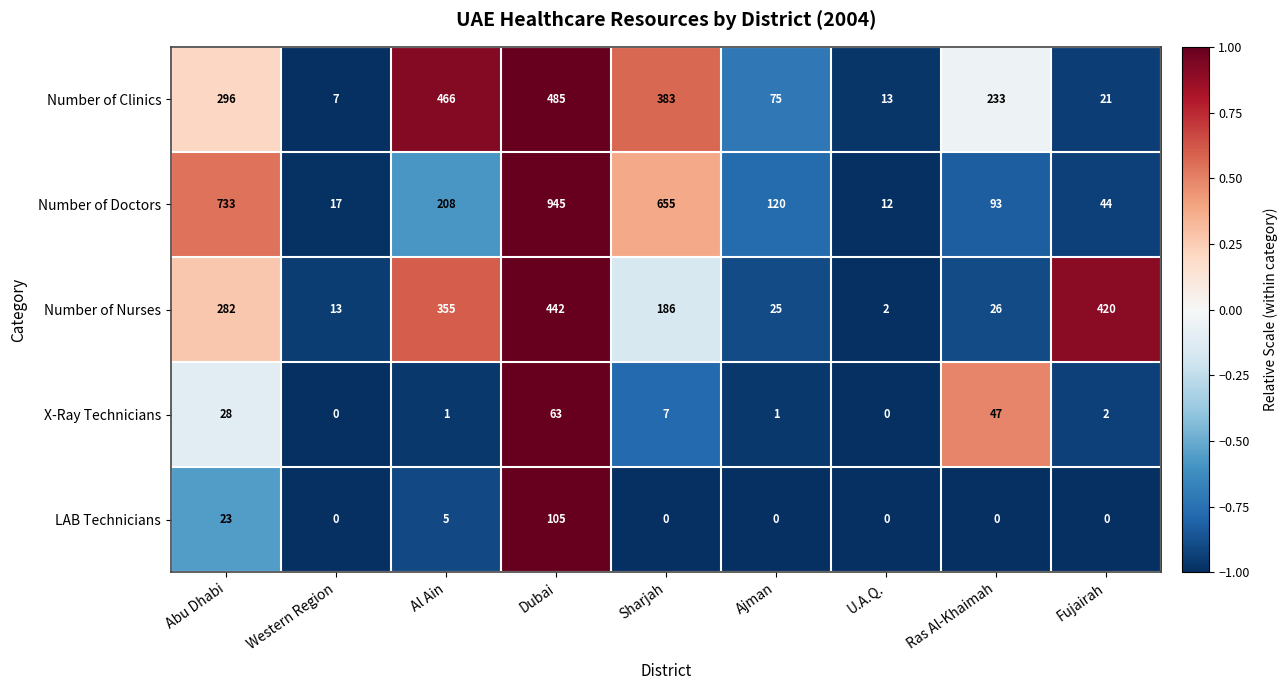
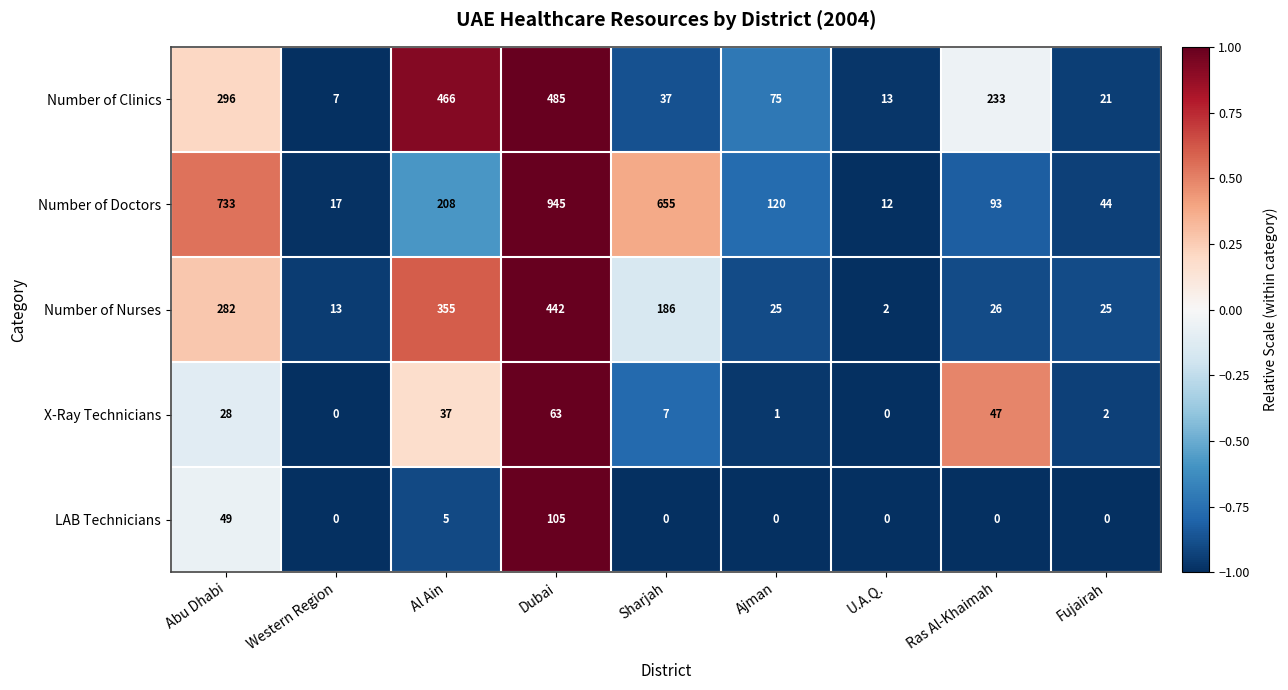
Number of Clinics, Sharjah: 383 -> 37
Number of Nurses, Fujairah: 420 -> 25
X-Ray Technicians, Al Ain: 1 -> 37
LAB Technicians, Abu Dhabi: 23 -> 49
